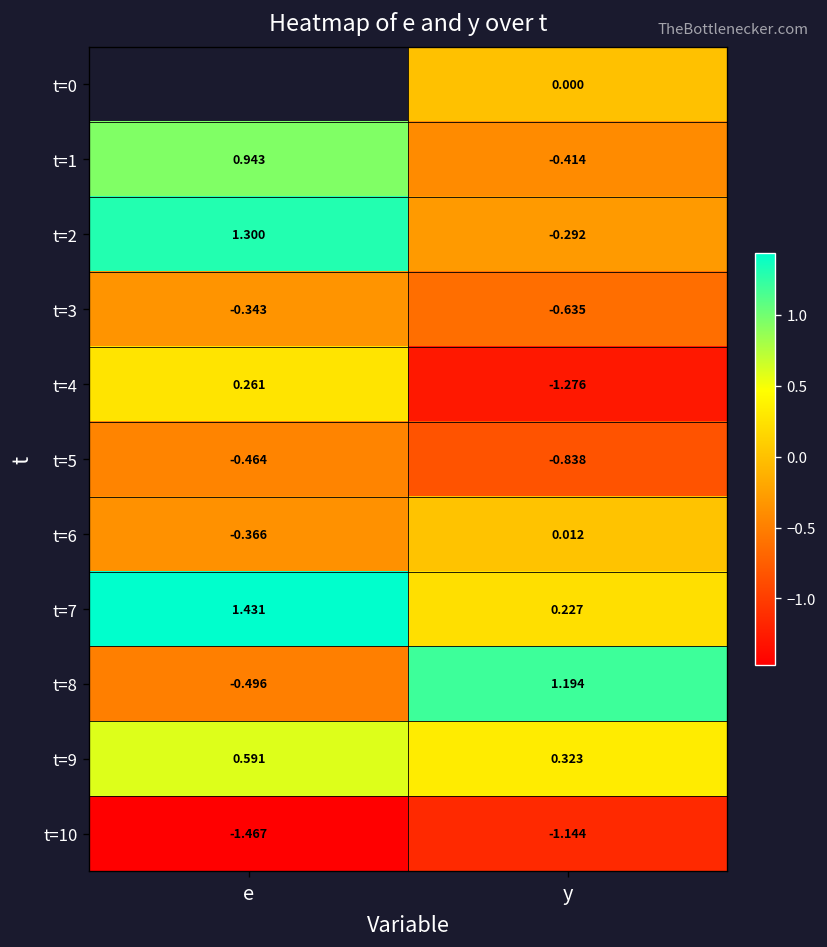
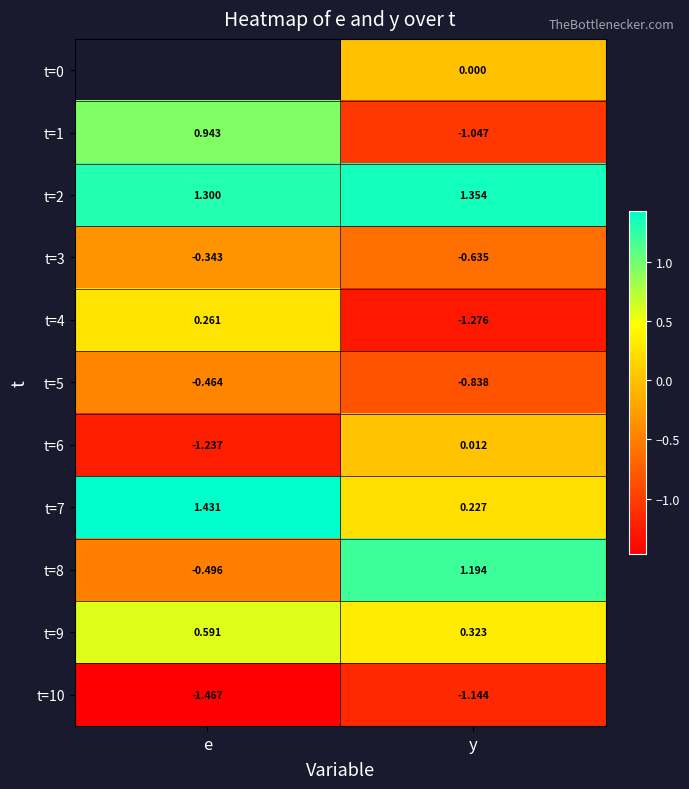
t=1, y: -0.414 -> -1.047
t=2, y: -0.292 -> 1.354
t=6, e: -0.366 -> -1.237
